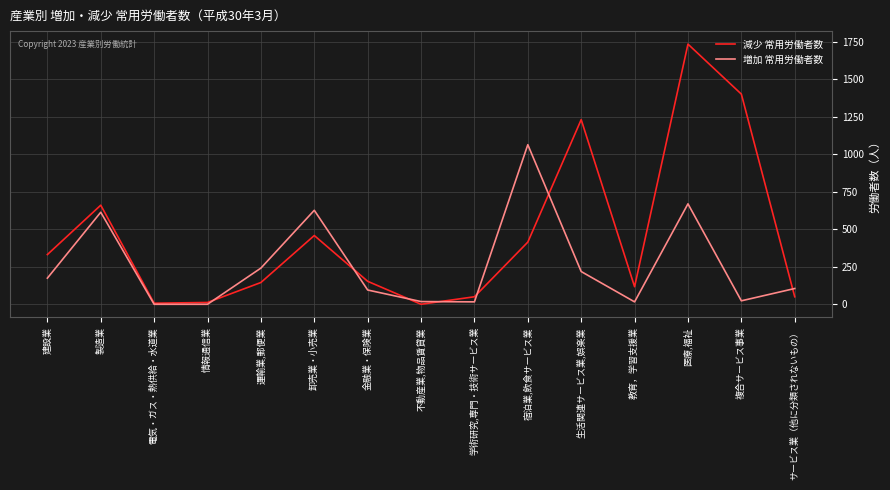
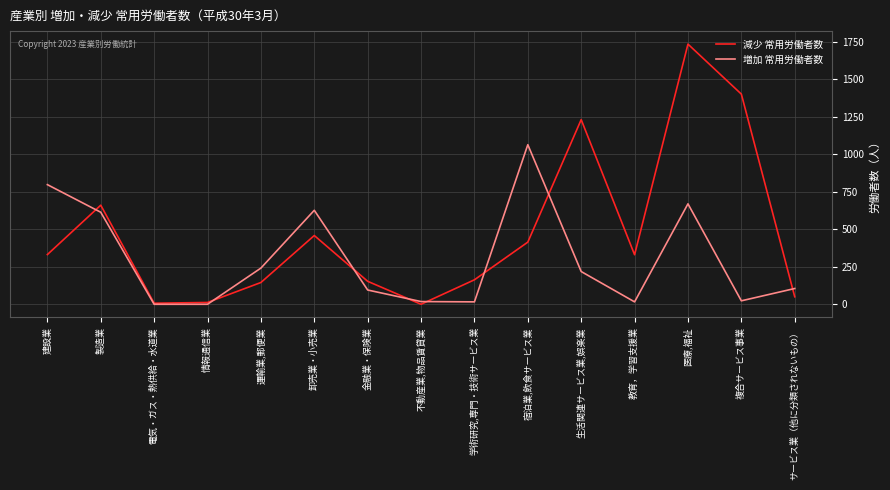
増加 常用労働者数, 建設業: 170 -> 800
減少 常用労働者数, 学術研究,専門・技術サービス業: 50 -> 160
減少 常用労働者数, 教育，学習支援業: 120 -> 330
